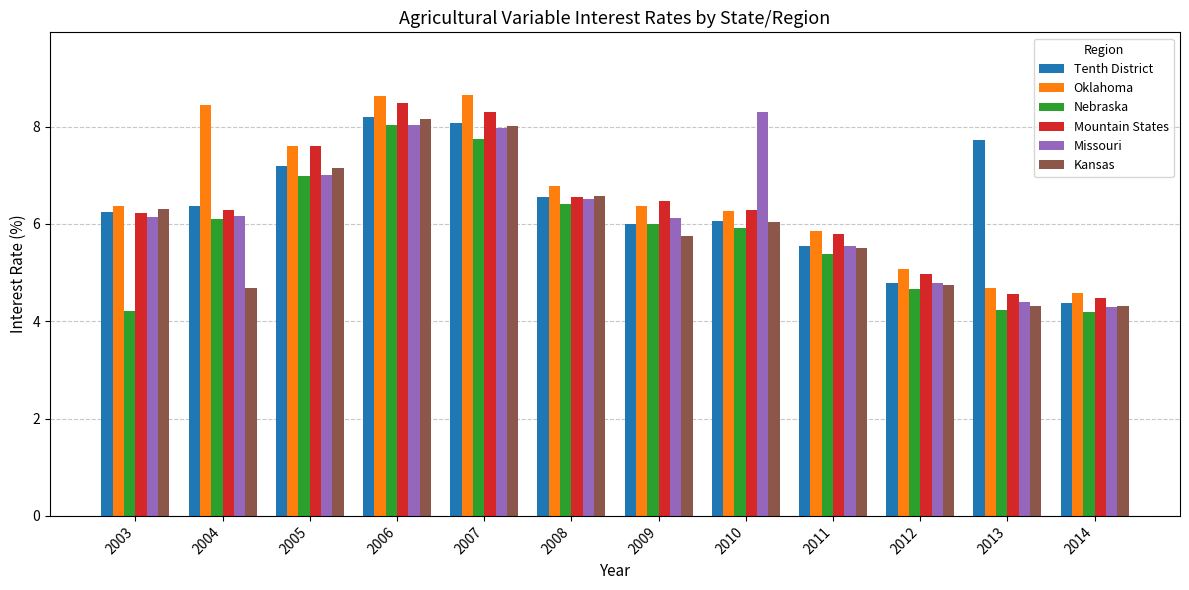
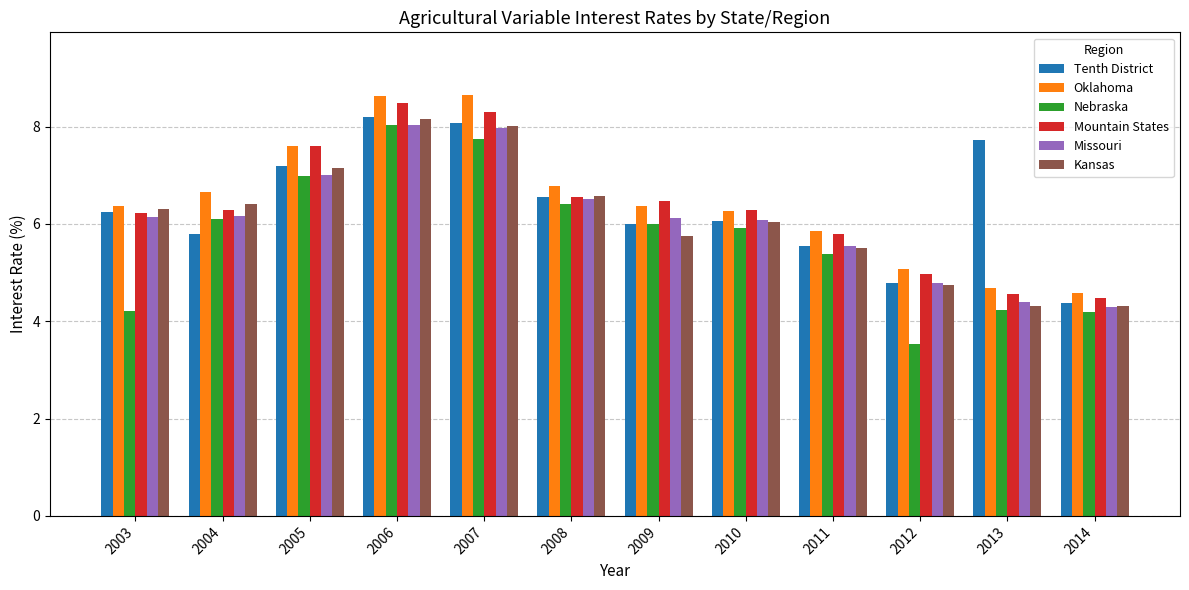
Tenth District, 2004: 6.4 -> 5.8
Oklahoma, 2004: 8.4 -> 6.7
Kansas, 2004: 4.7 -> 6.4
Missouri, 2010: 8.3 -> 6.1
Nebraska, 2012: 4.7 -> 3.5
